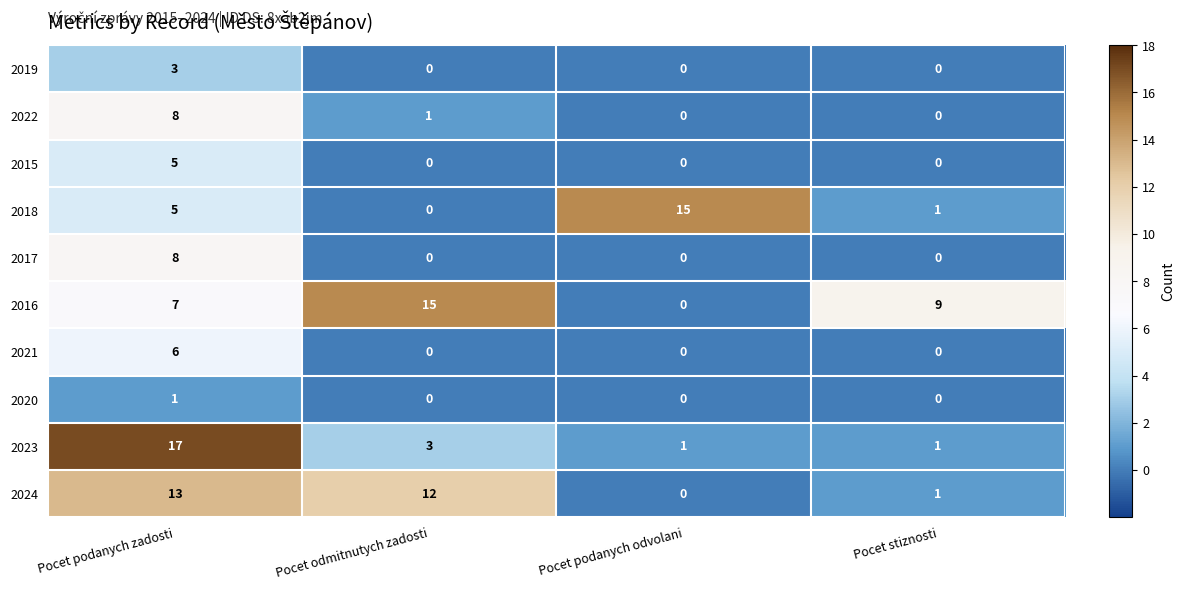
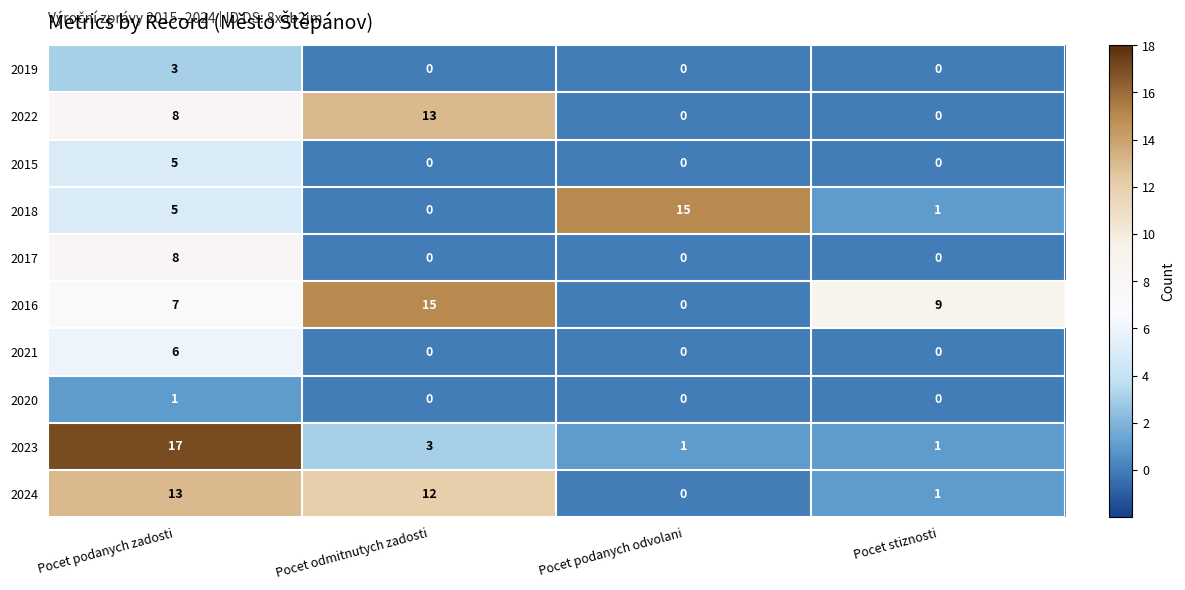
2022, Pocet odmitnutych zadosti: 1 -> 13
